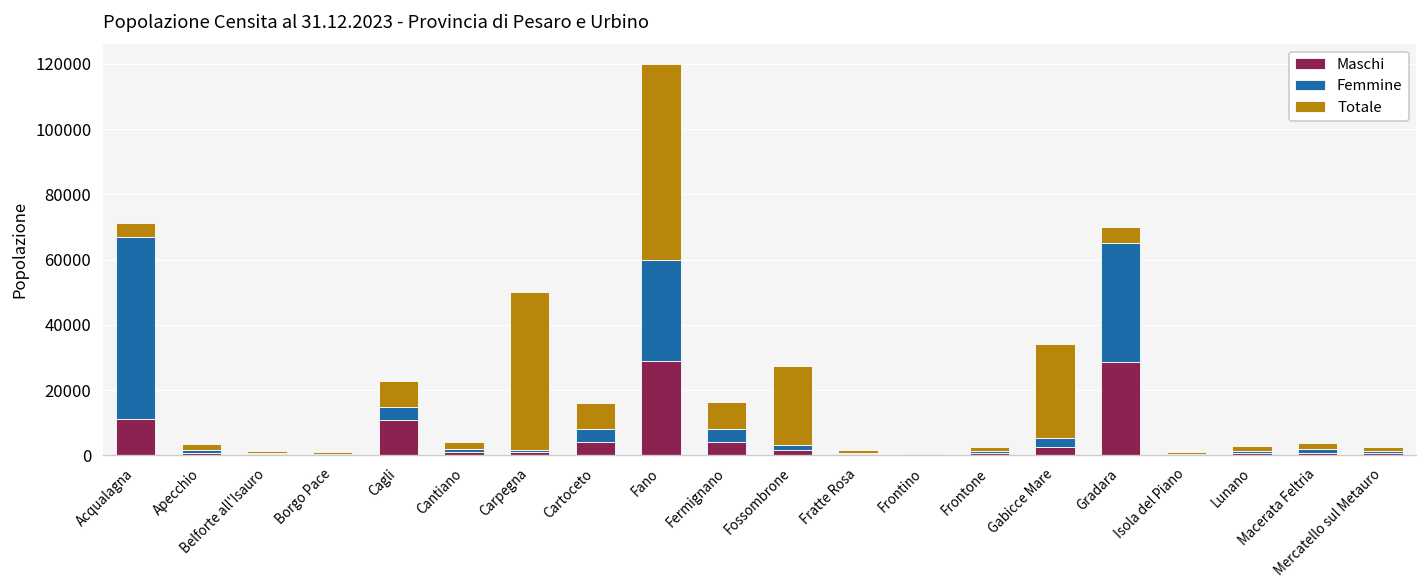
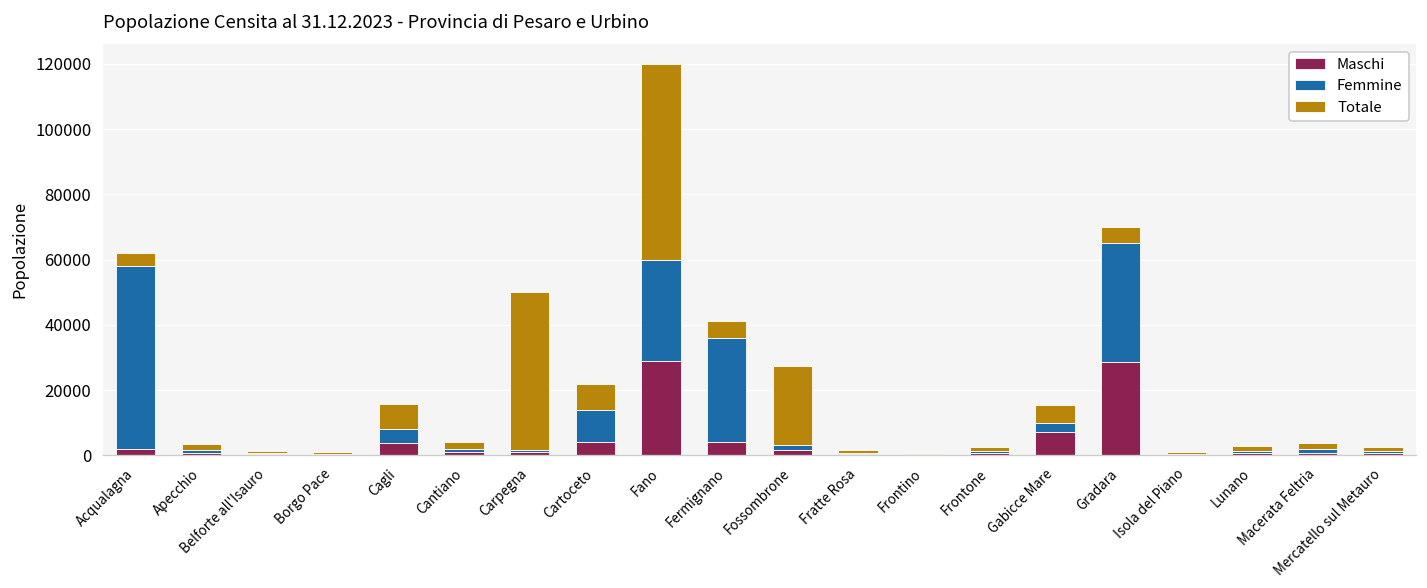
Maschi, Acqualagna: 11000 -> 2000
Maschi, Cagli: 11000 -> 4000
Femmine, Cartoceto: 4000 -> 10000
Femmine, Fermignano: 4000 -> 32000
Totale, Fermignano: 8000 -> 5000
Maschi, Gabicce Mare: 3000 -> 7000
Totale, Gabicce Mare: 29000 -> 5000
